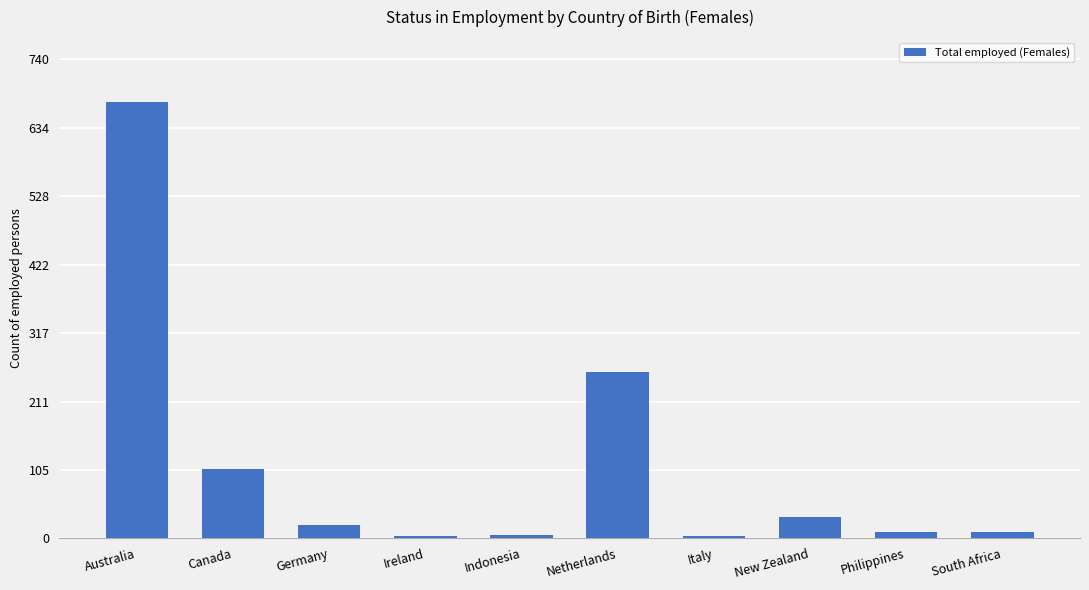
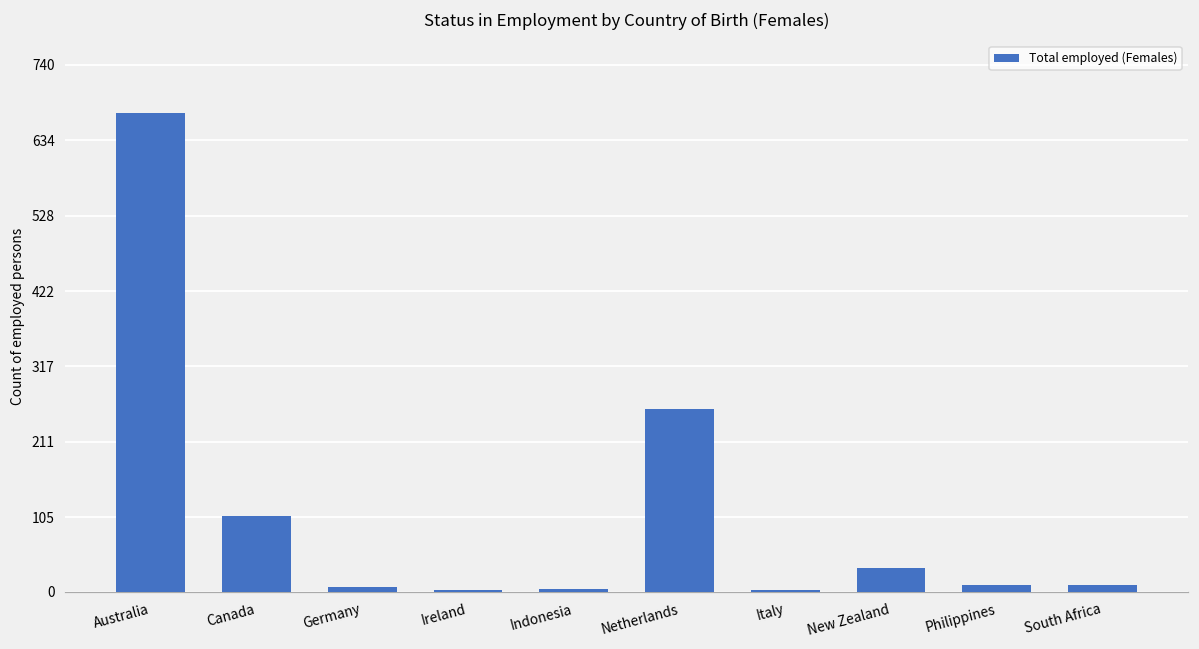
Germany: 20 -> 10
